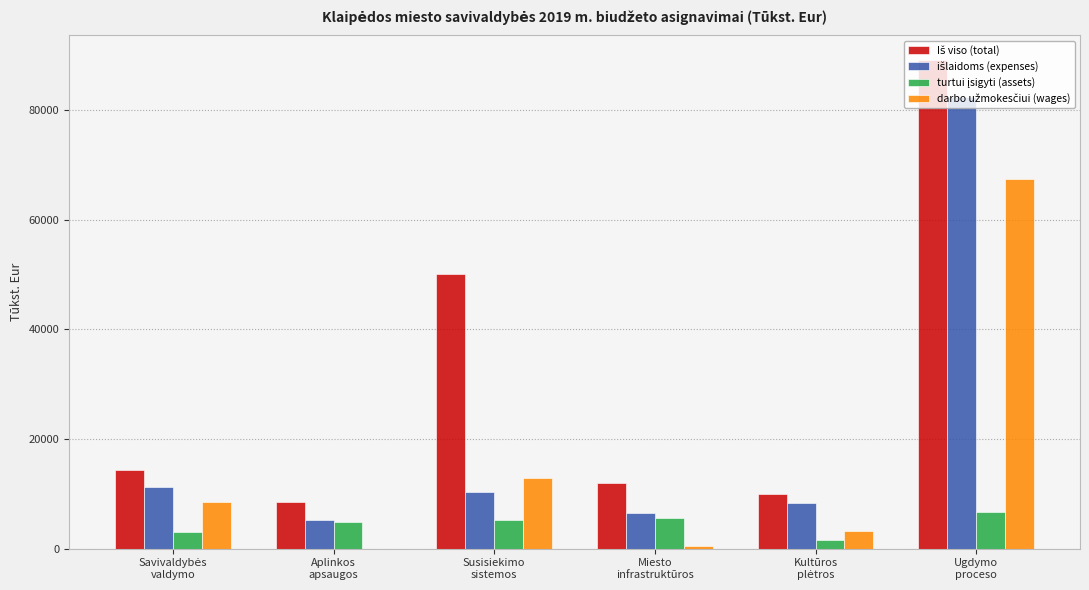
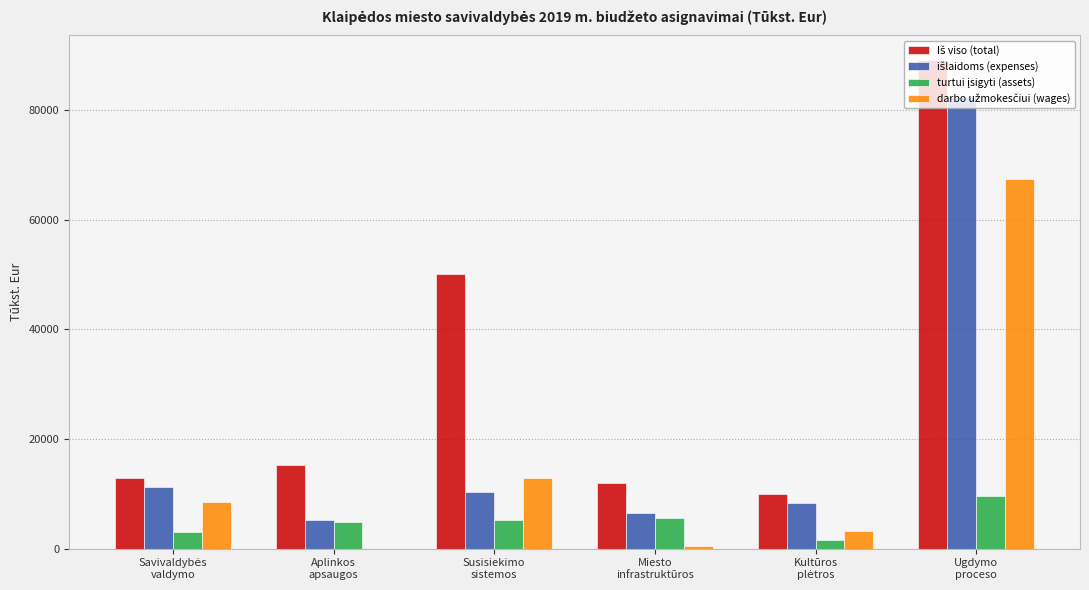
Iš viso (total), Savivaldybės valdymo: 14000 -> 13000
Iš viso (total), Aplinkos apsaugos: 8000 -> 15000
turtui įsigyti (assets), Ugdymo proceso: 7000 -> 10000
